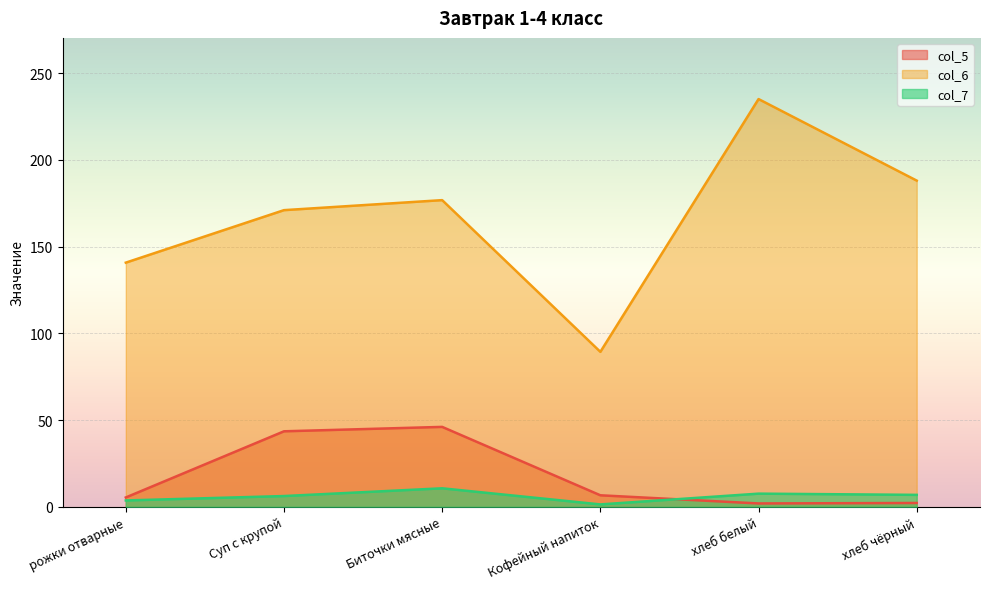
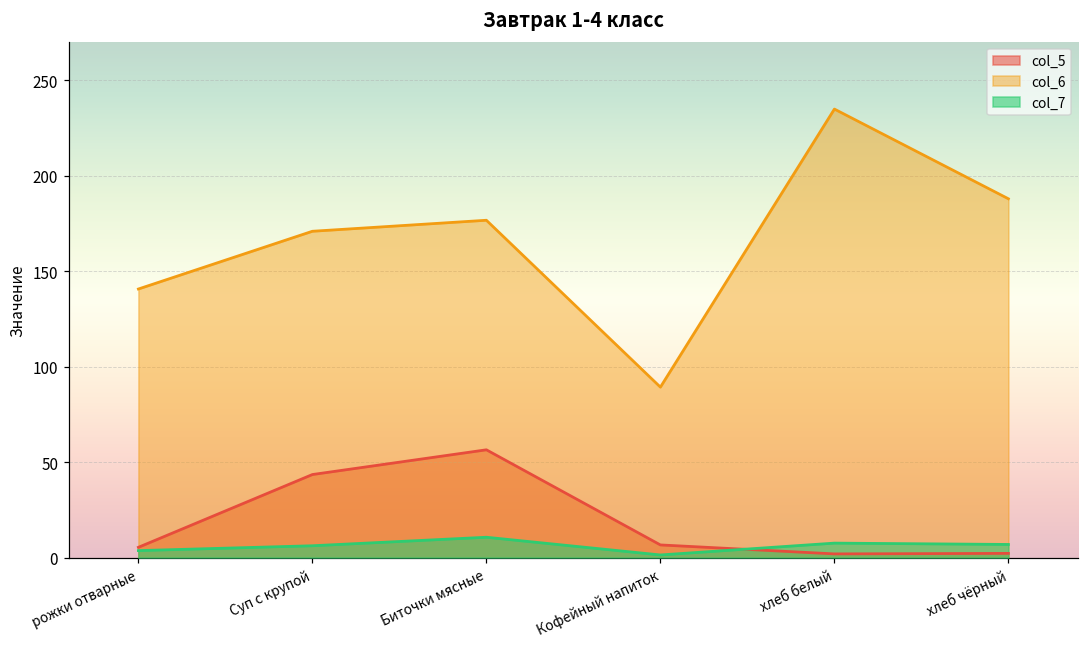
col_5, Биточки мясные: 46 -> 56
